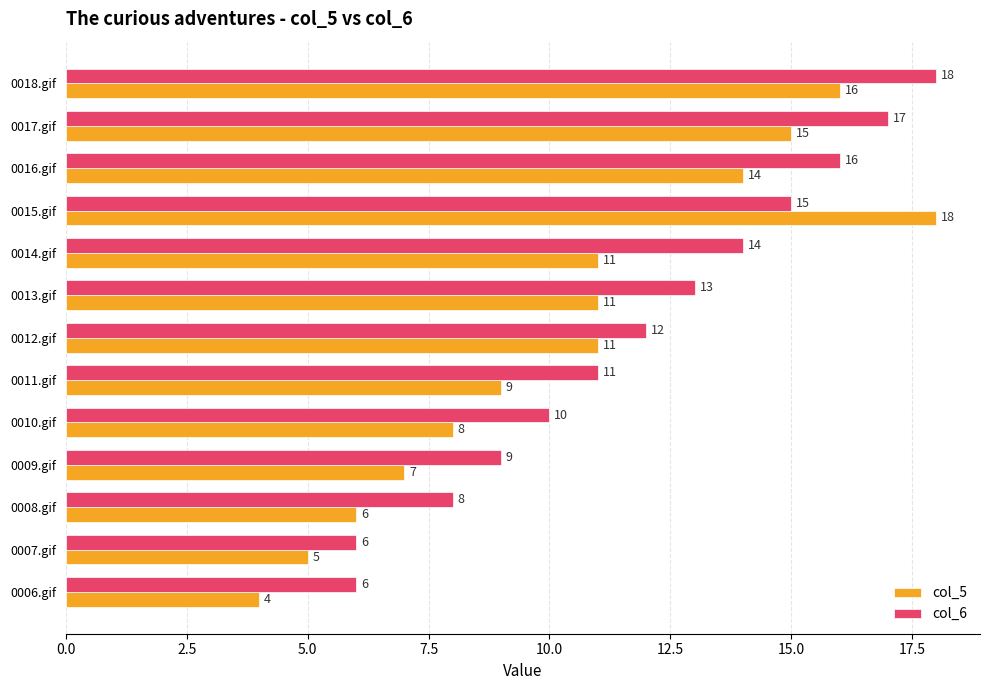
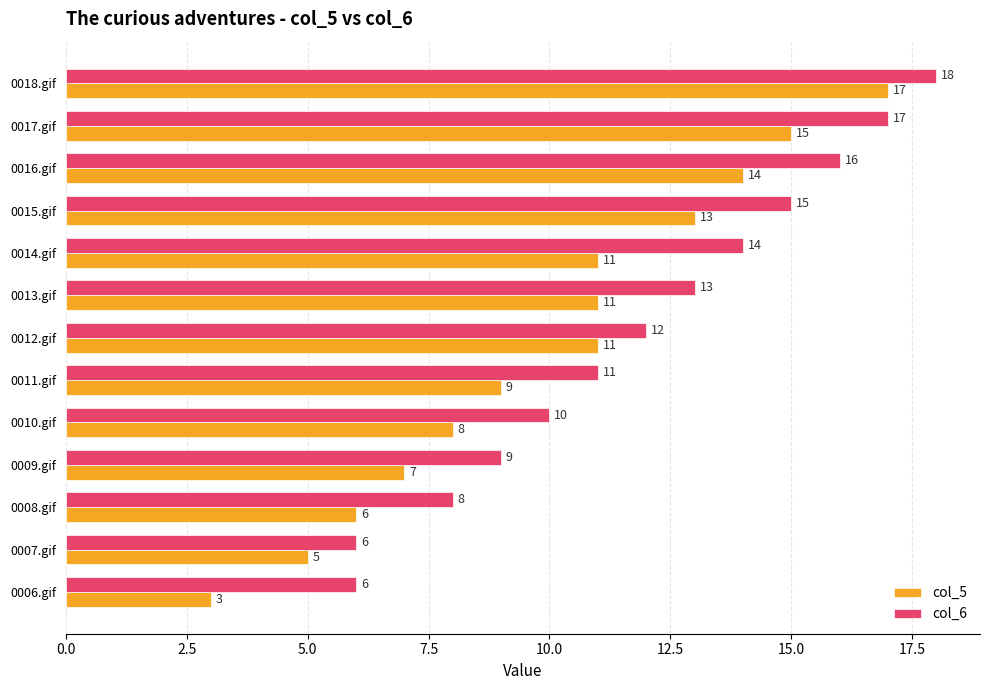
col_5, 0018.gif: 16 -> 17
col_5, 0015.gif: 18 -> 13
col_5, 0006.gif: 4 -> 3
